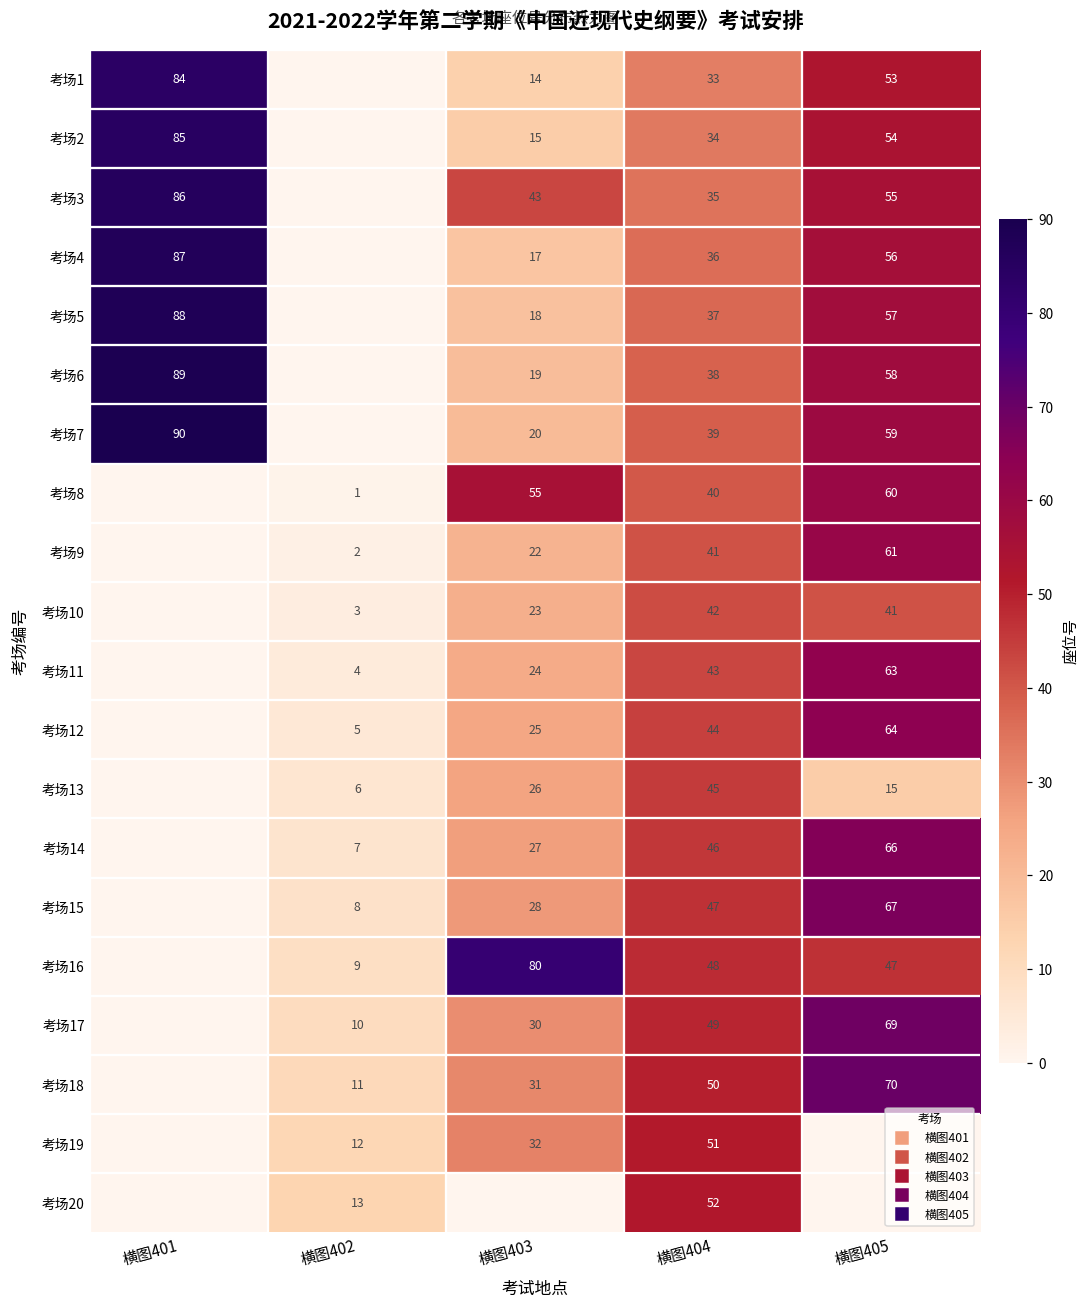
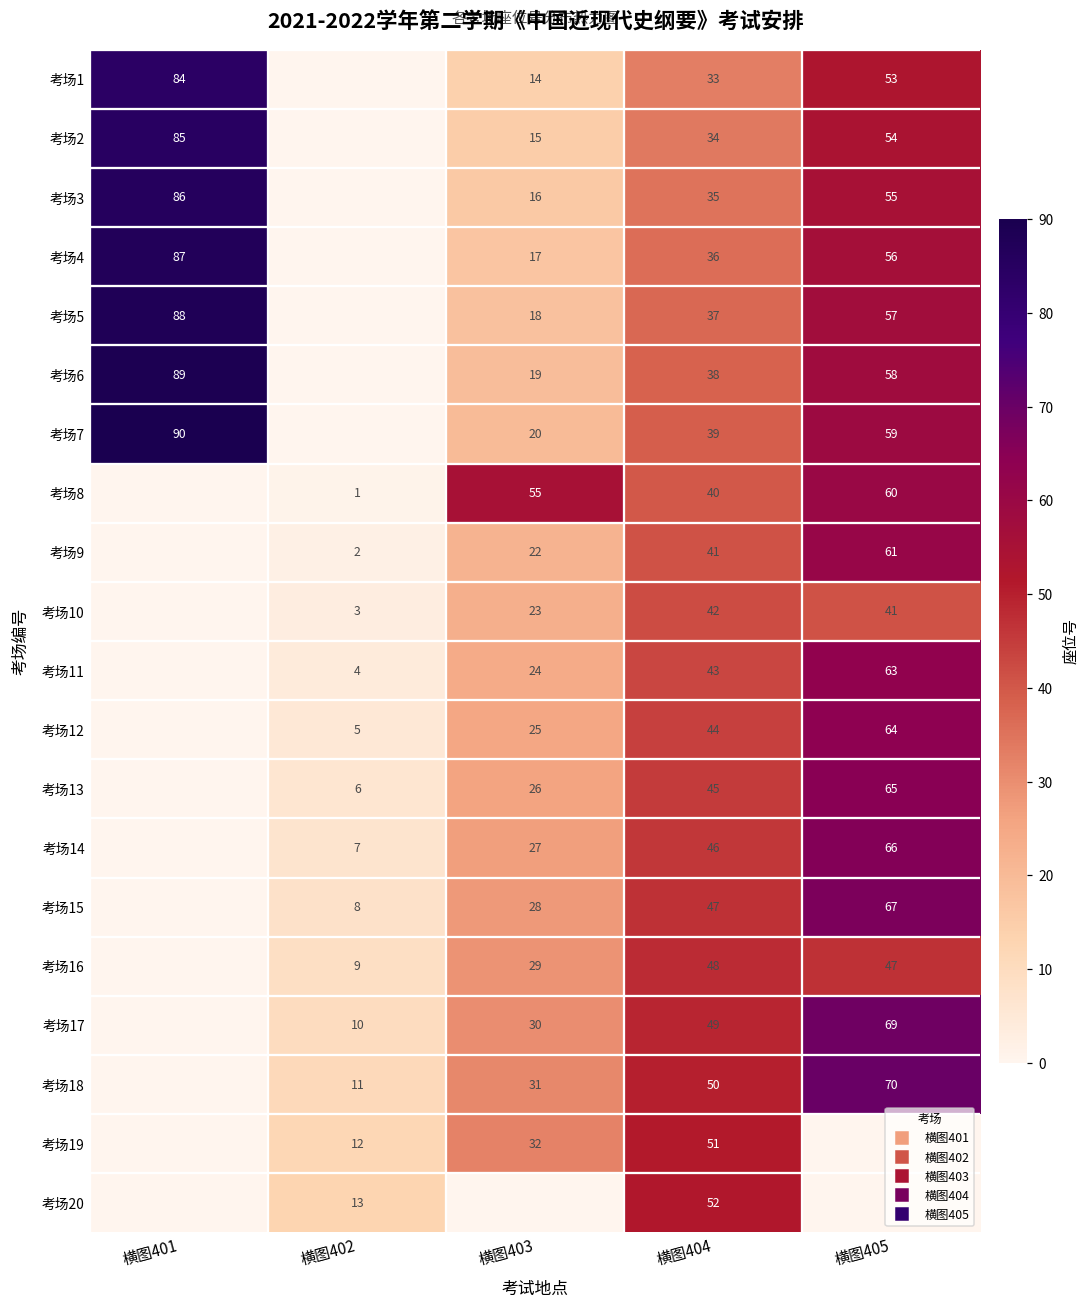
考场3, 横图403: 43 -> 16
考场13, 横图405: 15 -> 65
考场16, 横图403: 80 -> 29
